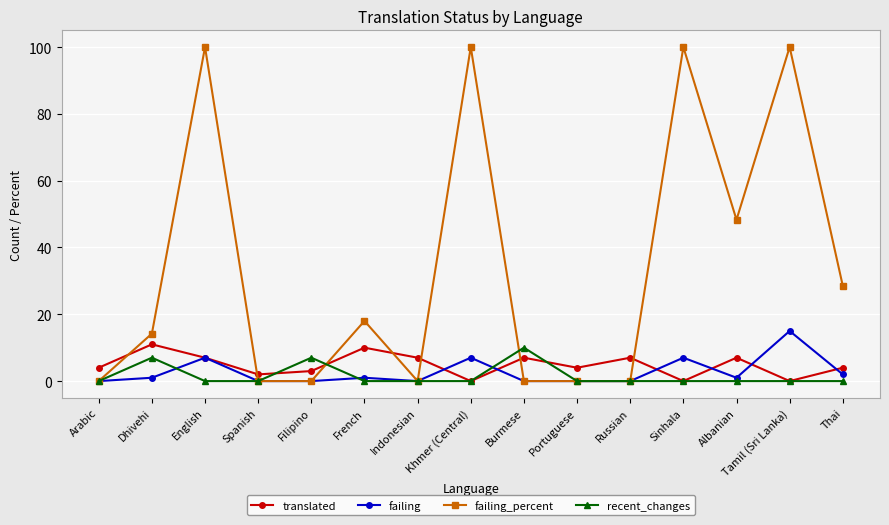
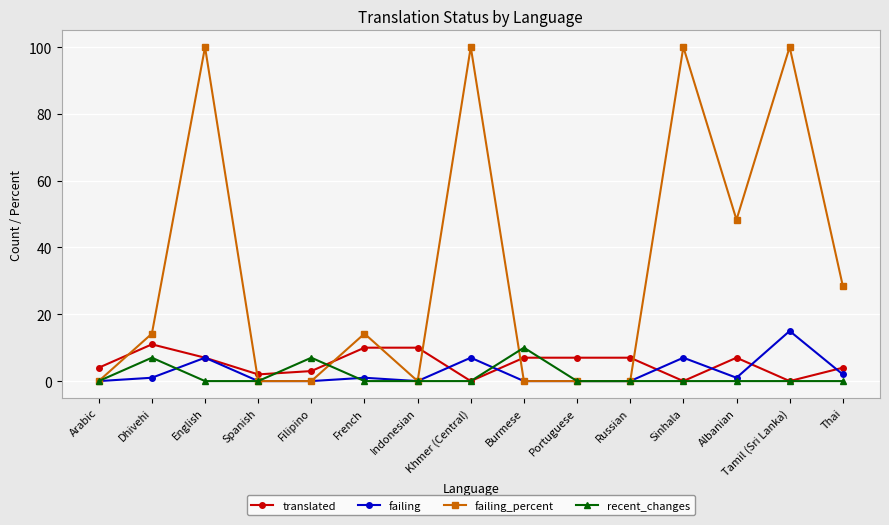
failing_percent, French: 18 -> 14
translated, Indonesian: 7 -> 10
translated, Portuguese: 4 -> 7
